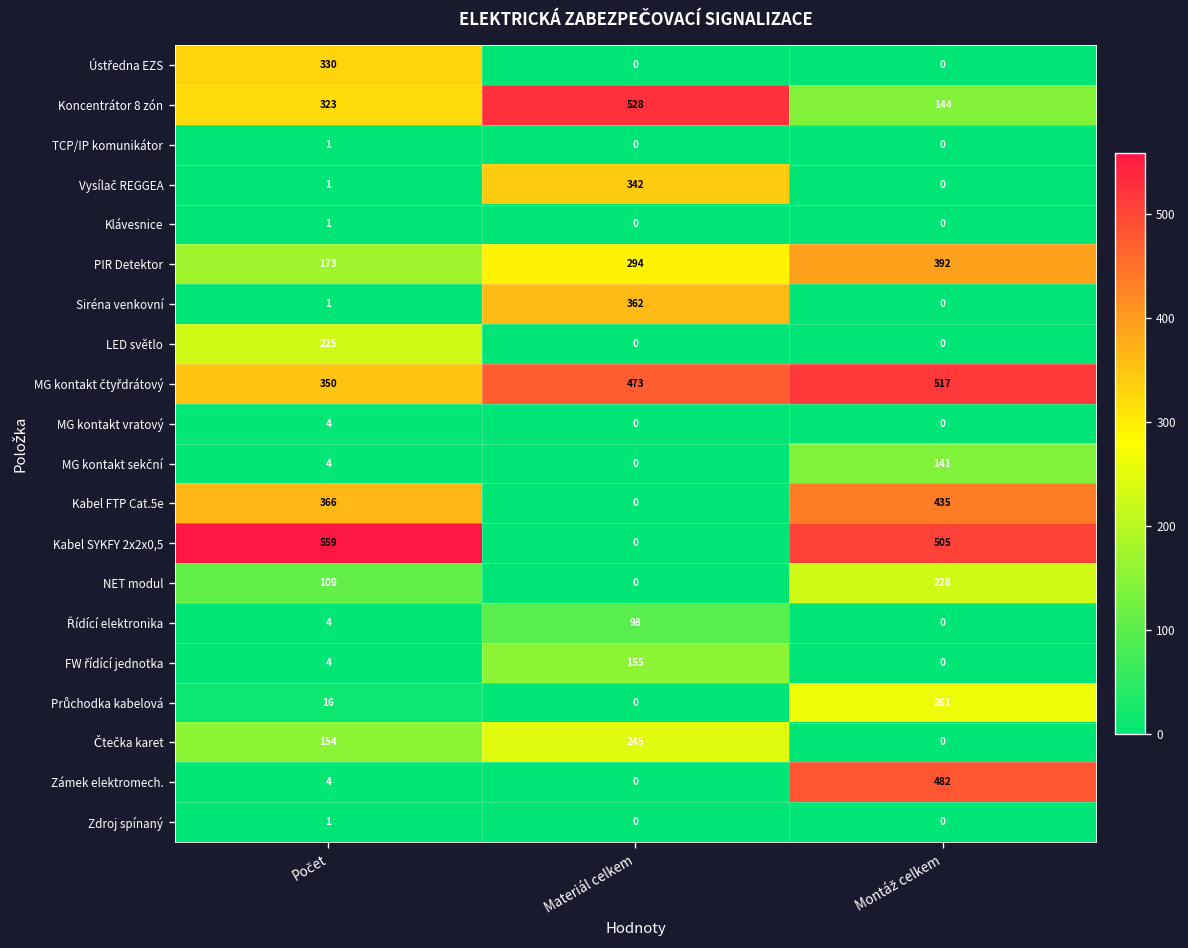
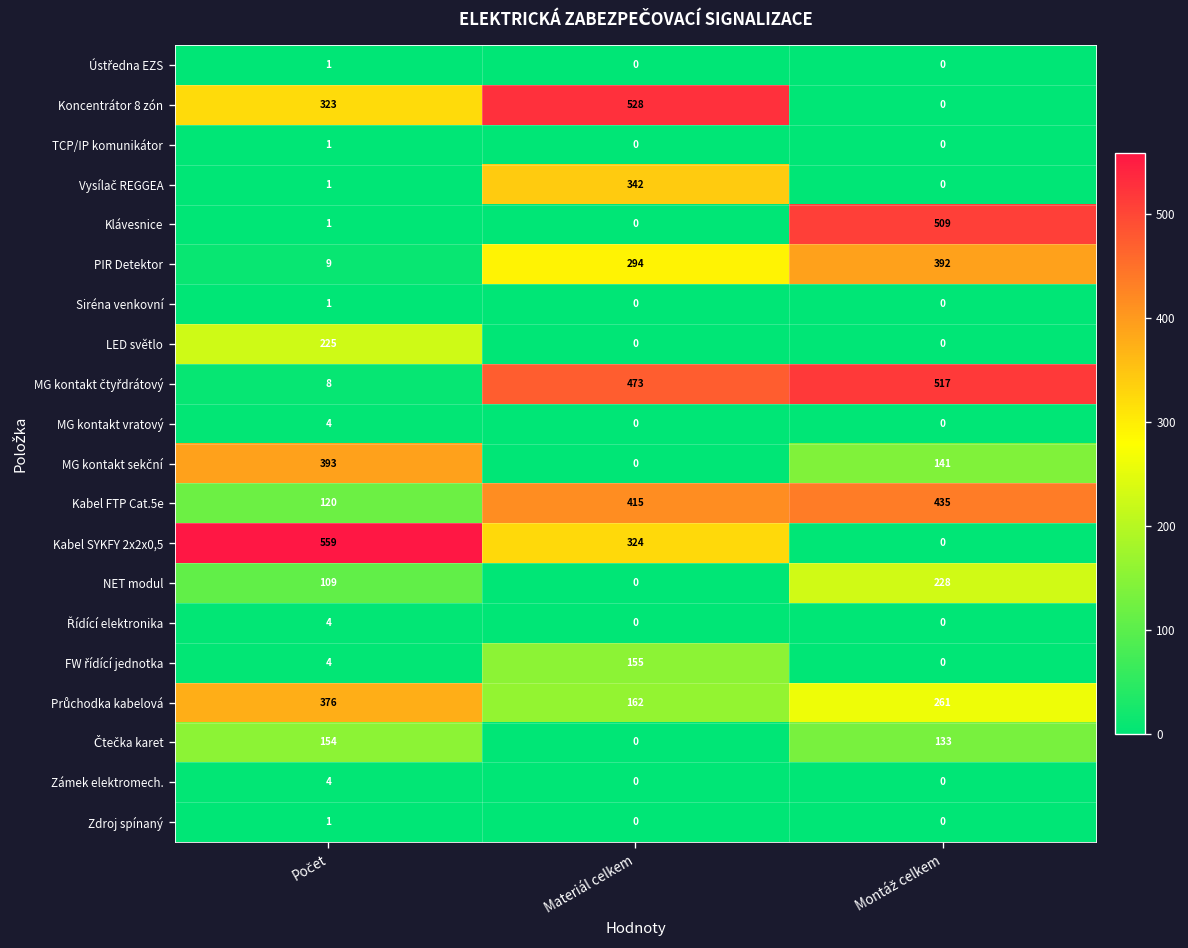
Ústředna EZS, Počet: 330 -> 1
Koncentrátor 8 zón, Montáž celkem: 144 -> 0
Klávesnice, Montáž celkem: 0 -> 509
PIR Detektor, Počet: 173 -> 9
Siréna venkovní, Materiál celkem: 362 -> 0
MG kontakt čtyřdrátový, Počet: 350 -> 8
MG kontakt sekční, Počet: 4 -> 393
Kabel FTP Cat.5e, Počet: 366 -> 120
Kabel FTP Cat.5e, Materiál celkem: 0 -> 415
Kabel SYKFY 2x2x0,5, Materiál celkem: 0 -> 324
Kabel SYKFY 2x2x0,5, Montáž celkem: 505 -> 0
Řídící elektronika, Materiál celkem: 98 -> 0
Průchodka kabelová, Počet: 16 -> 376
Průchodka kabelová, Materiál celkem: 0 -> 162
Čtečka karet, Materiál celkem: 245 -> 0
Čtečka karet, Montáž celkem: 0 -> 133
Zámek elektromech., Montáž celkem: 482 -> 0
